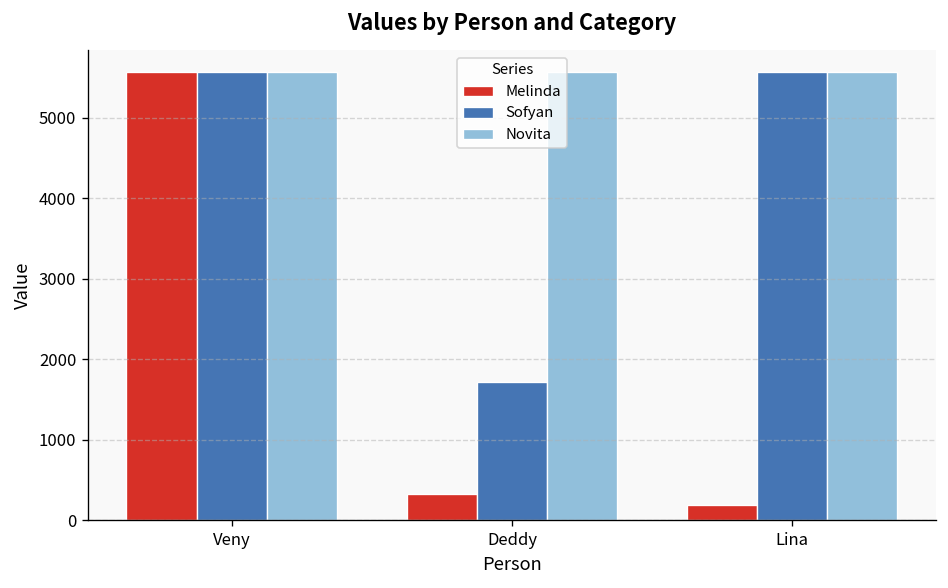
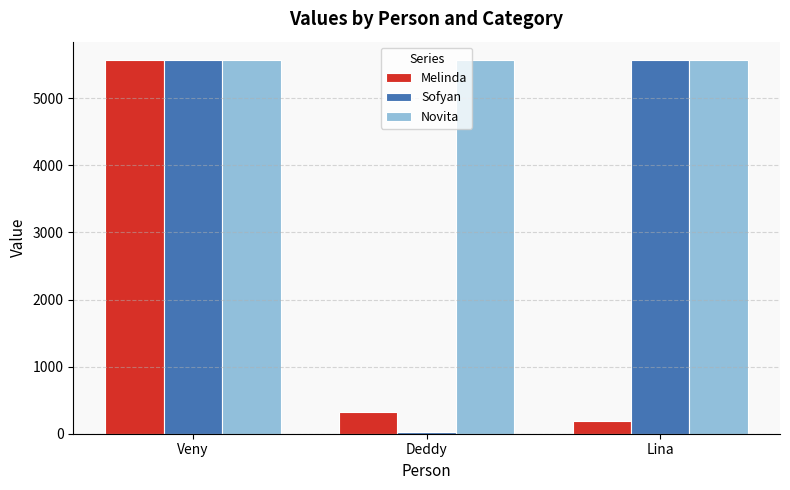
Sofyan, Deddy: 1700 -> 0
